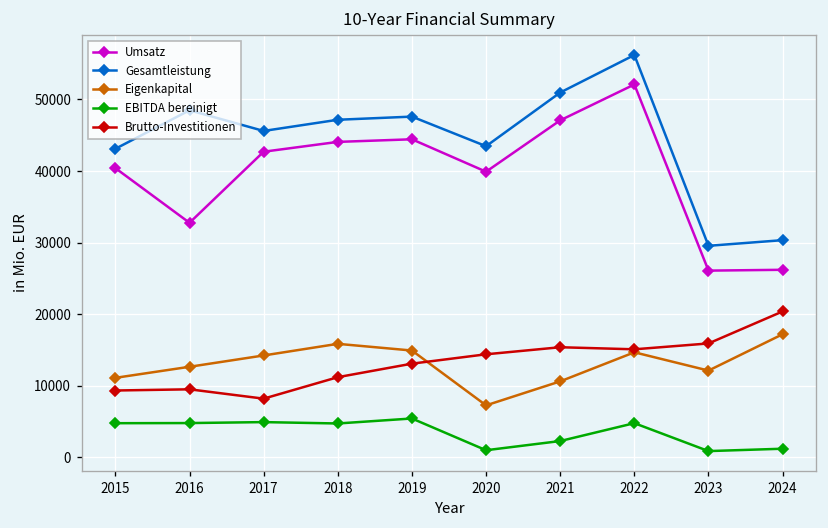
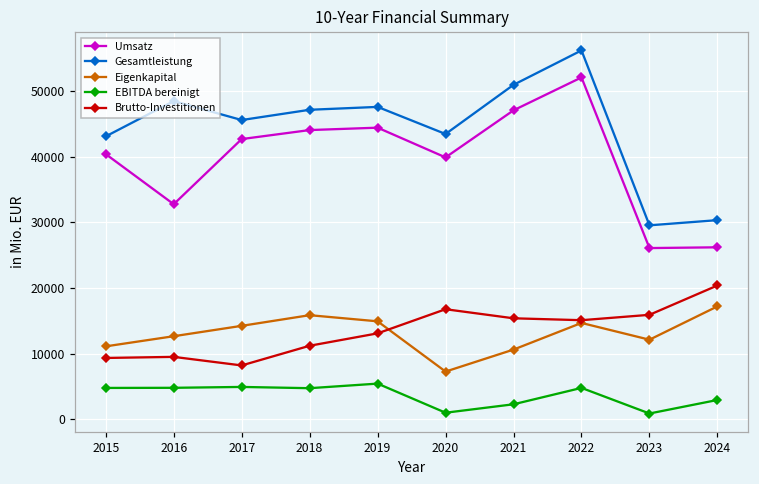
Brutto-Investitionen, 2020: 14000 -> 17000
EBITDA bereinigt, 2024: 1000 -> 3000
